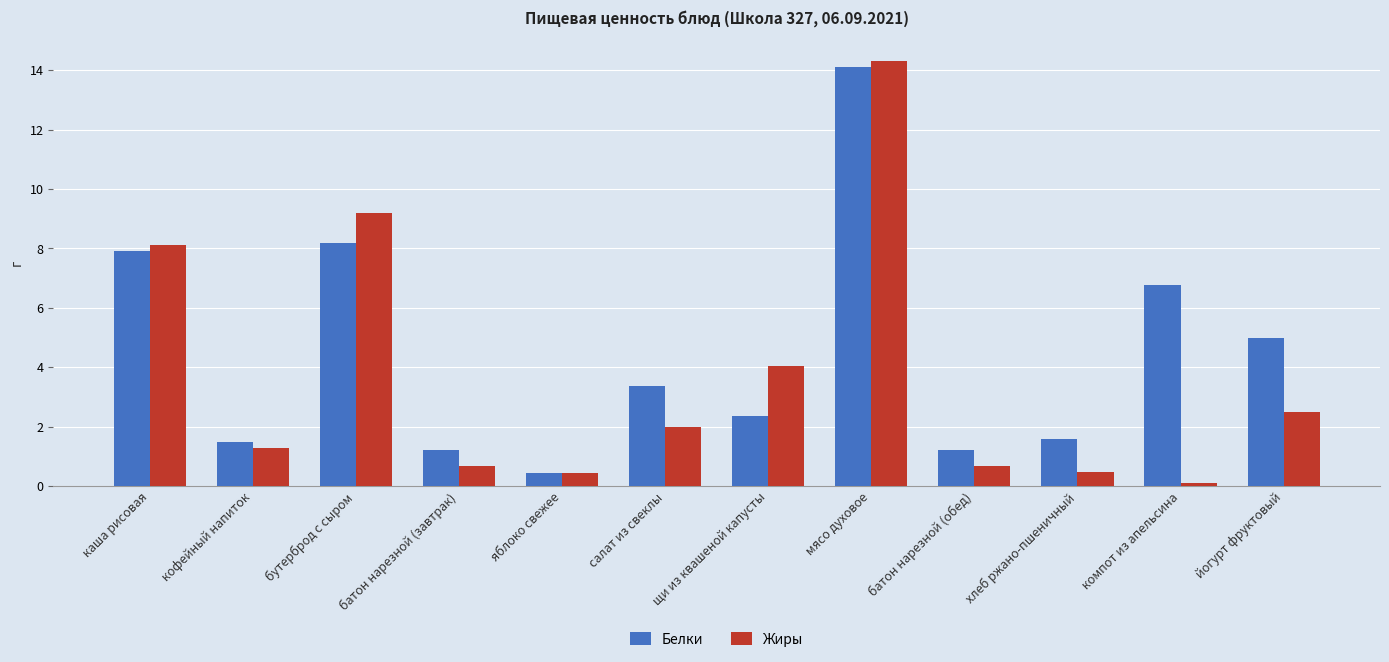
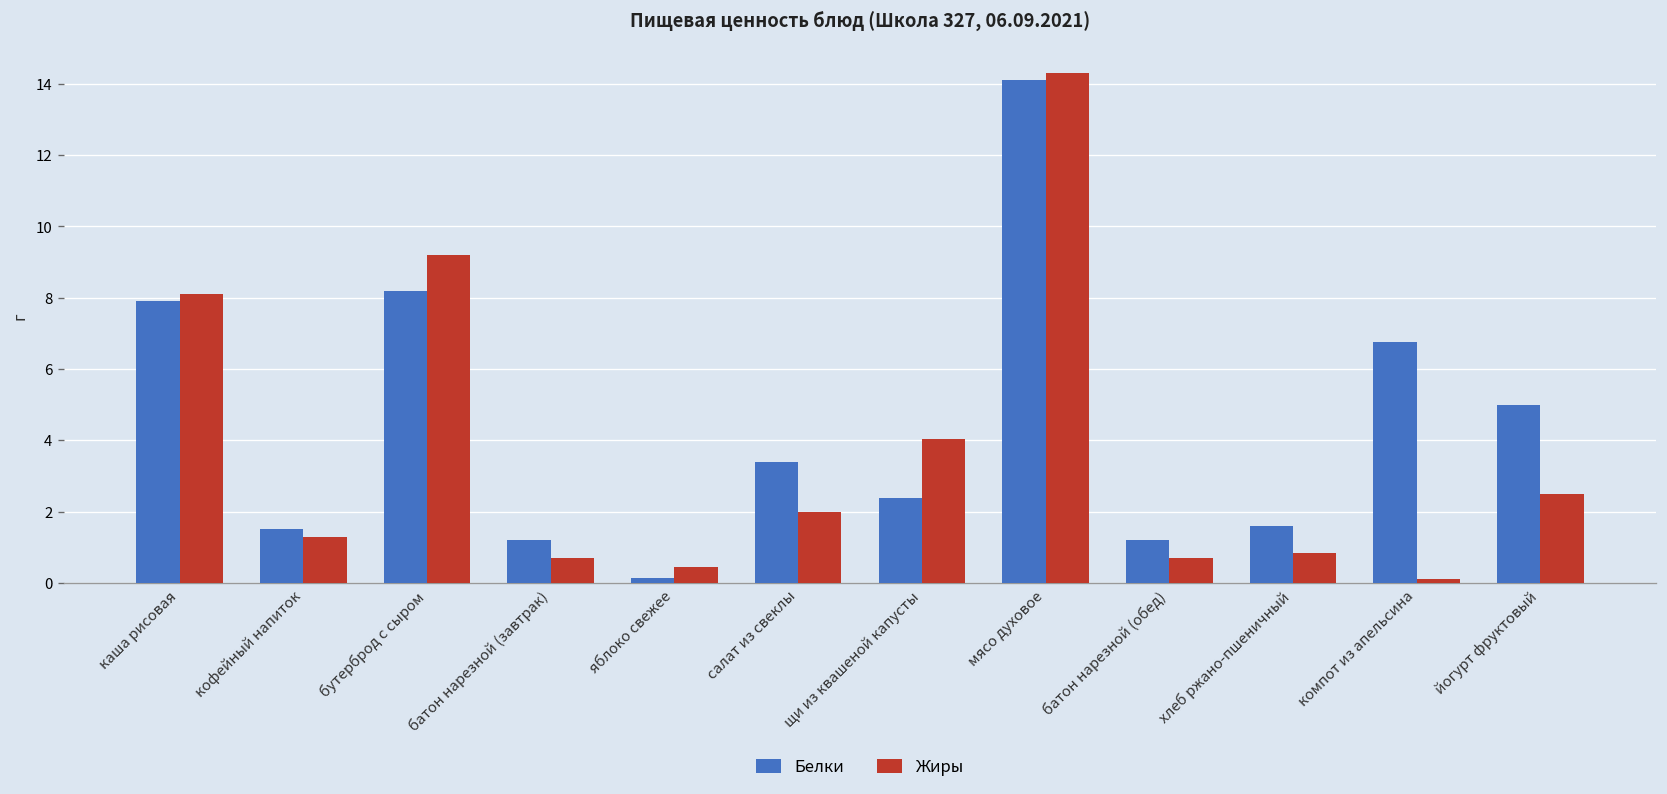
Белки, яблоко свежее: 0.4 -> 0.2
Жиры, хлеб ржано-пшеничный: 0.5 -> 0.9
